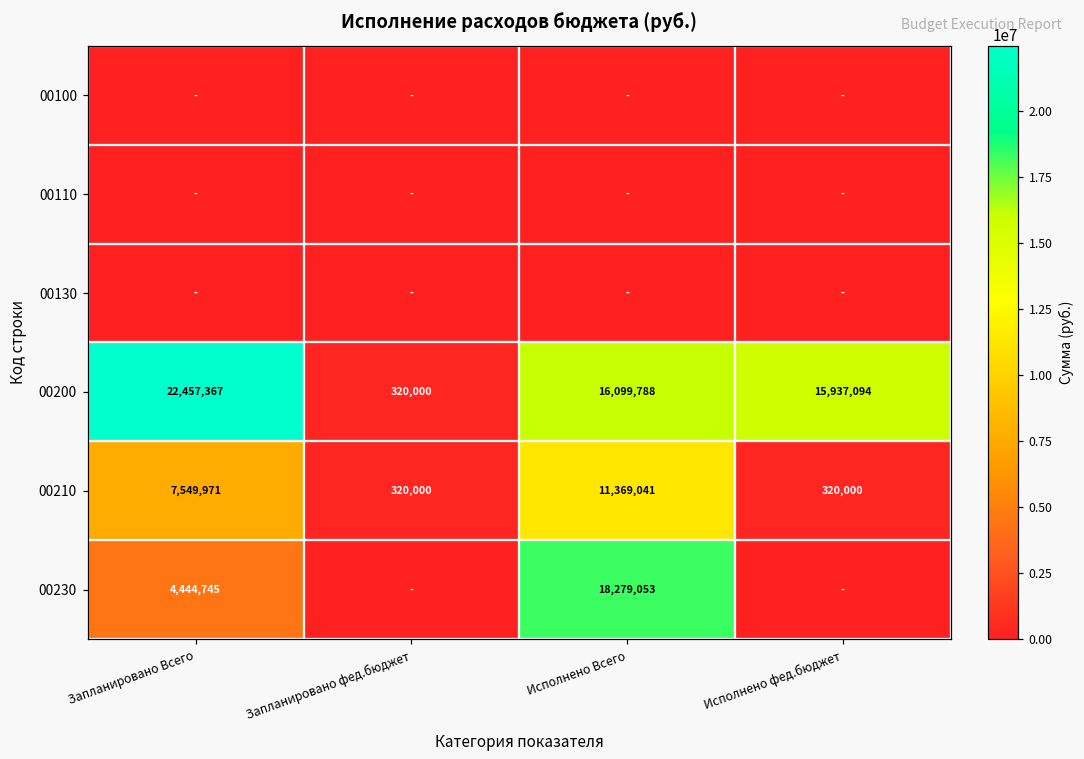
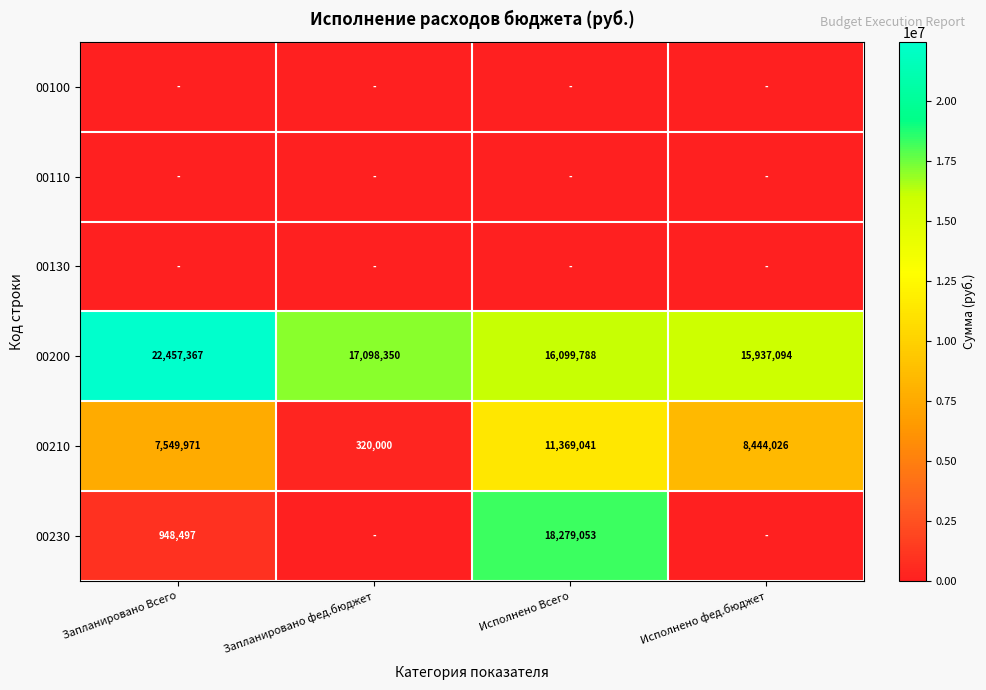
00200, Запланировано фед.бюджет: 320,000 -> 17,098,350
00210, Исполнено фед.бюджет: 320,000 -> 8,444,026
00230, Запланировано Всего: 4,444,745 -> 948,497
